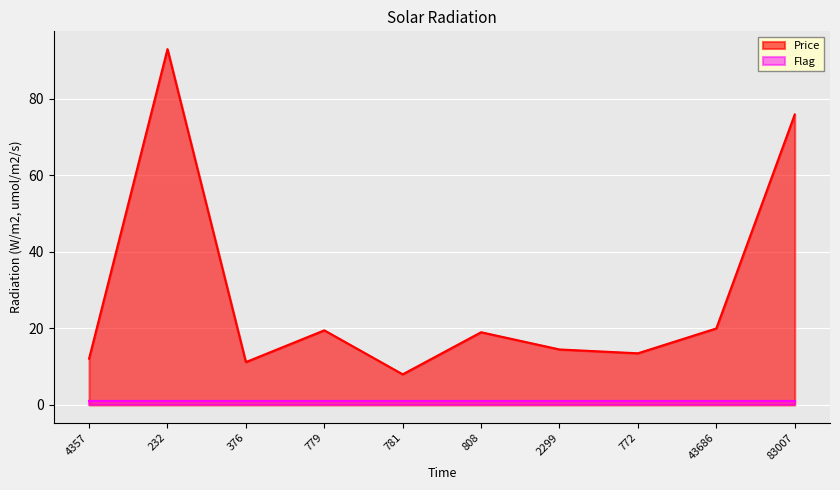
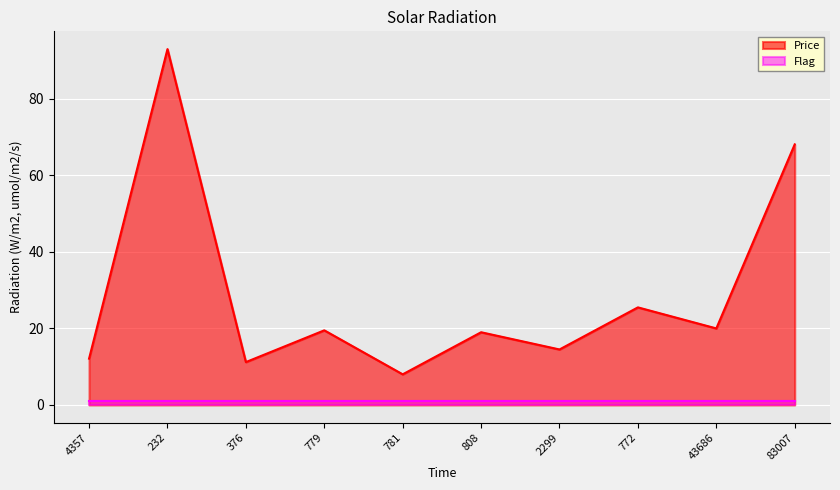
Price, 772: 14 -> 26
Price, 83007: 76 -> 68
